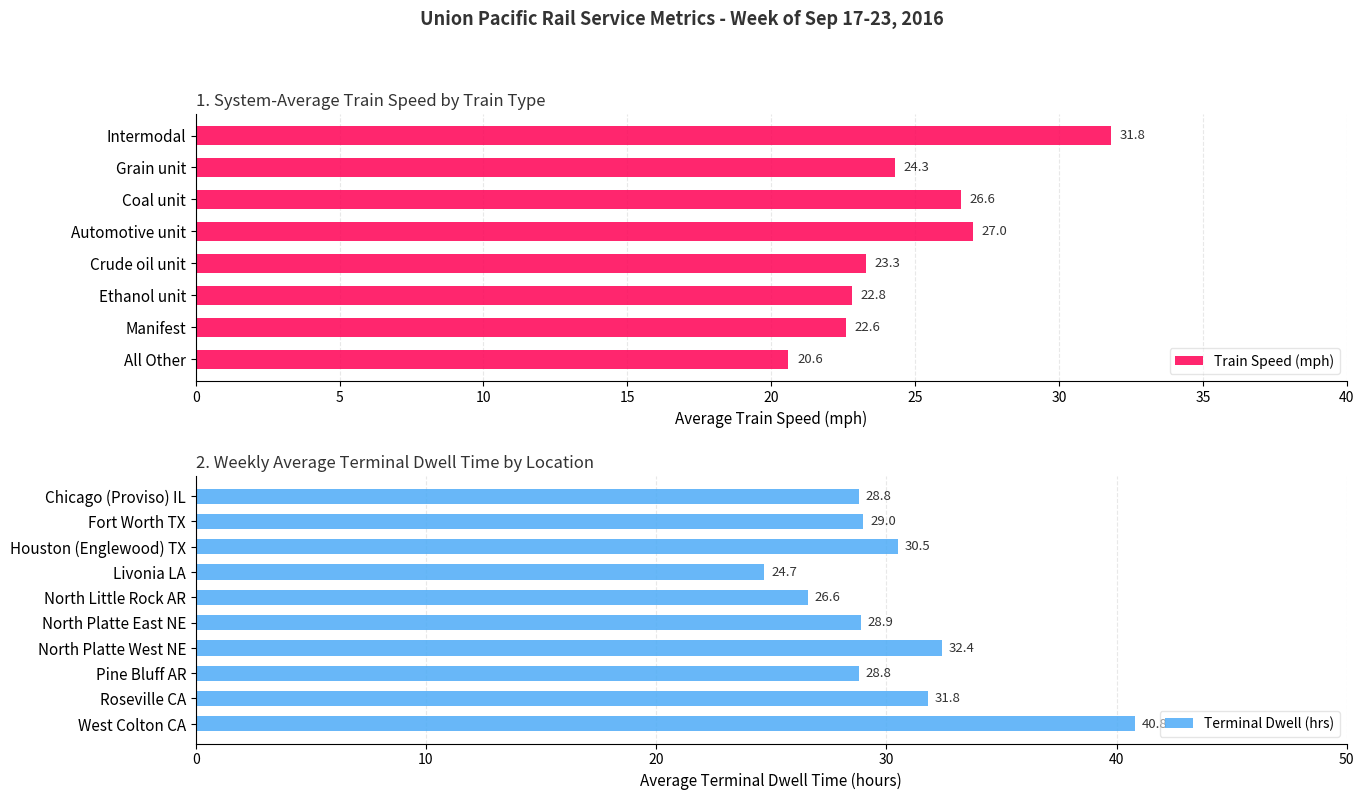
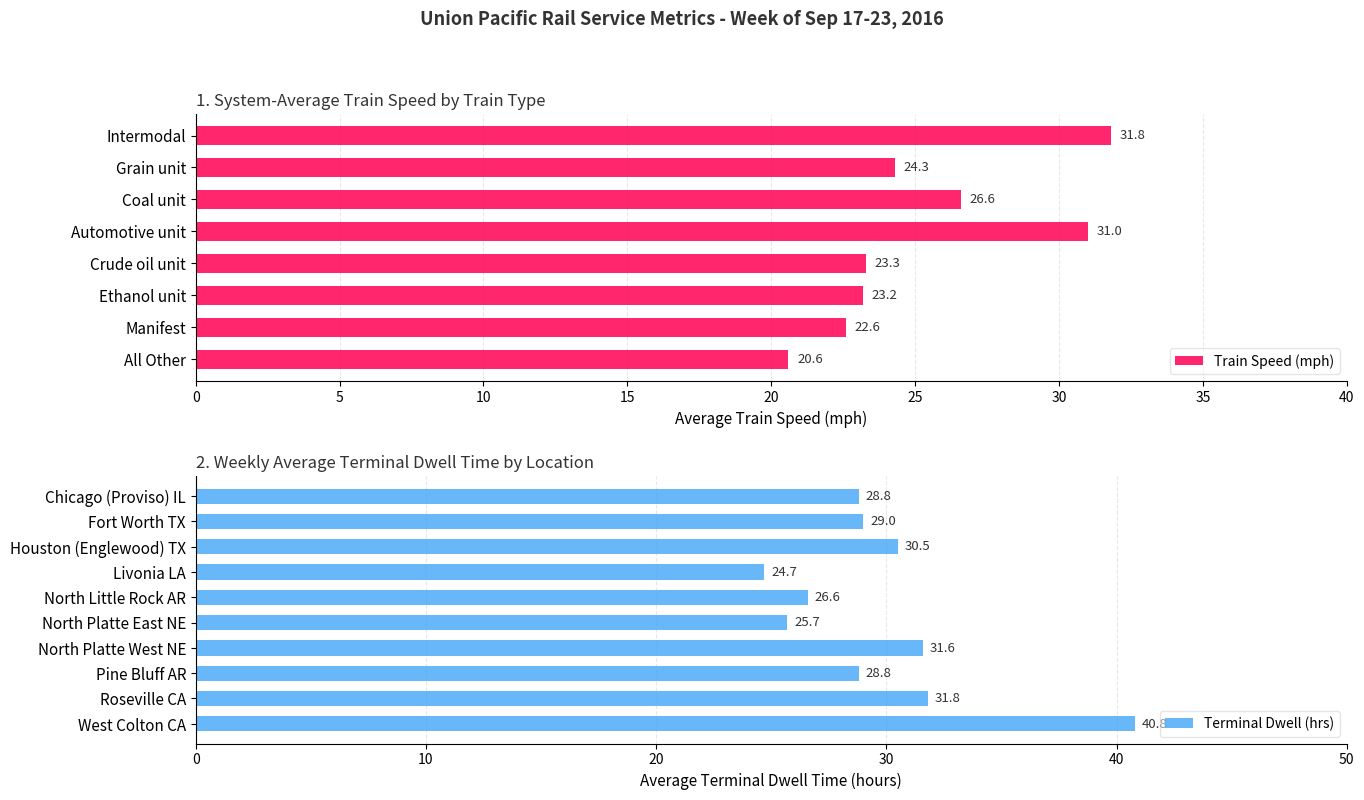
1. System-Average Train Speed by Train Type, Automotive unit: 27.0 -> 31.0
1. System-Average Train Speed by Train Type, Ethanol unit: 22.8 -> 23.2
2. Weekly Average Terminal Dwell Time by Location, North Platte East NE: 28.9 -> 25.7
2. Weekly Average Terminal Dwell Time by Location, North Platte West NE: 32.4 -> 31.6
